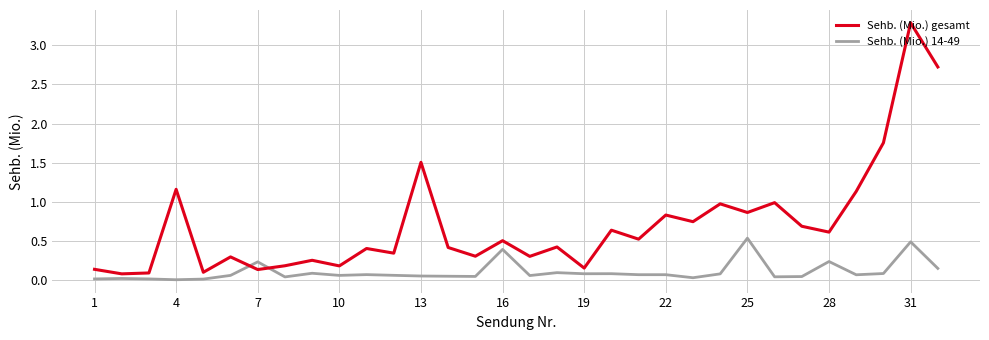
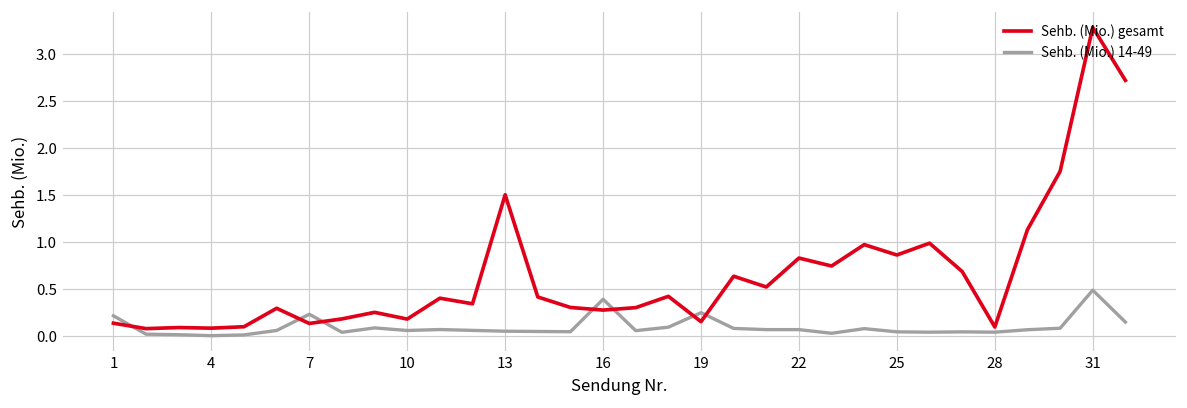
Sehb. (Mio.) 14-49, 1: 0.0 -> 0.2
Sehb. (Mio.) gesamt, 4: 1.2 -> 0.1
Sehb. (Mio.) gesamt, 16: 0.5 -> 0.3
Sehb. (Mio.) 14-49, 19: 0.1 -> 0.3
Sehb. (Mio.) 14-49, 25: 0.5 -> 0.0
Sehb. (Mio.) gesamt, 28: 0.6 -> 0.1
Sehb. (Mio.) 14-49, 28: 0.2 -> 0.0
